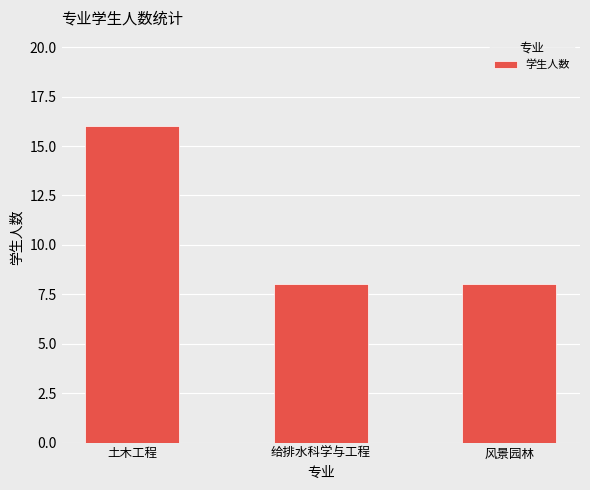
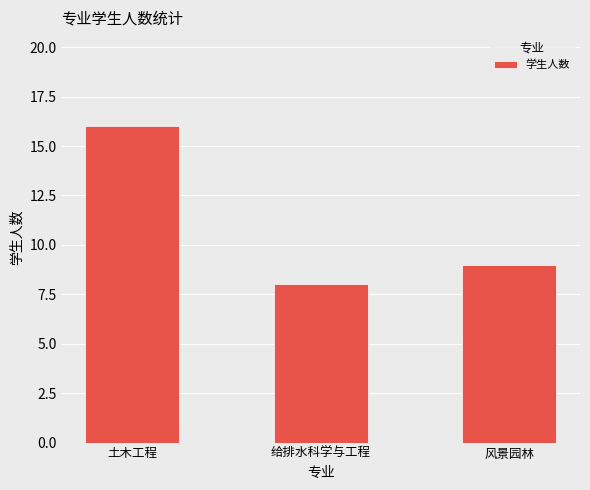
风景园林: 8 -> 9
